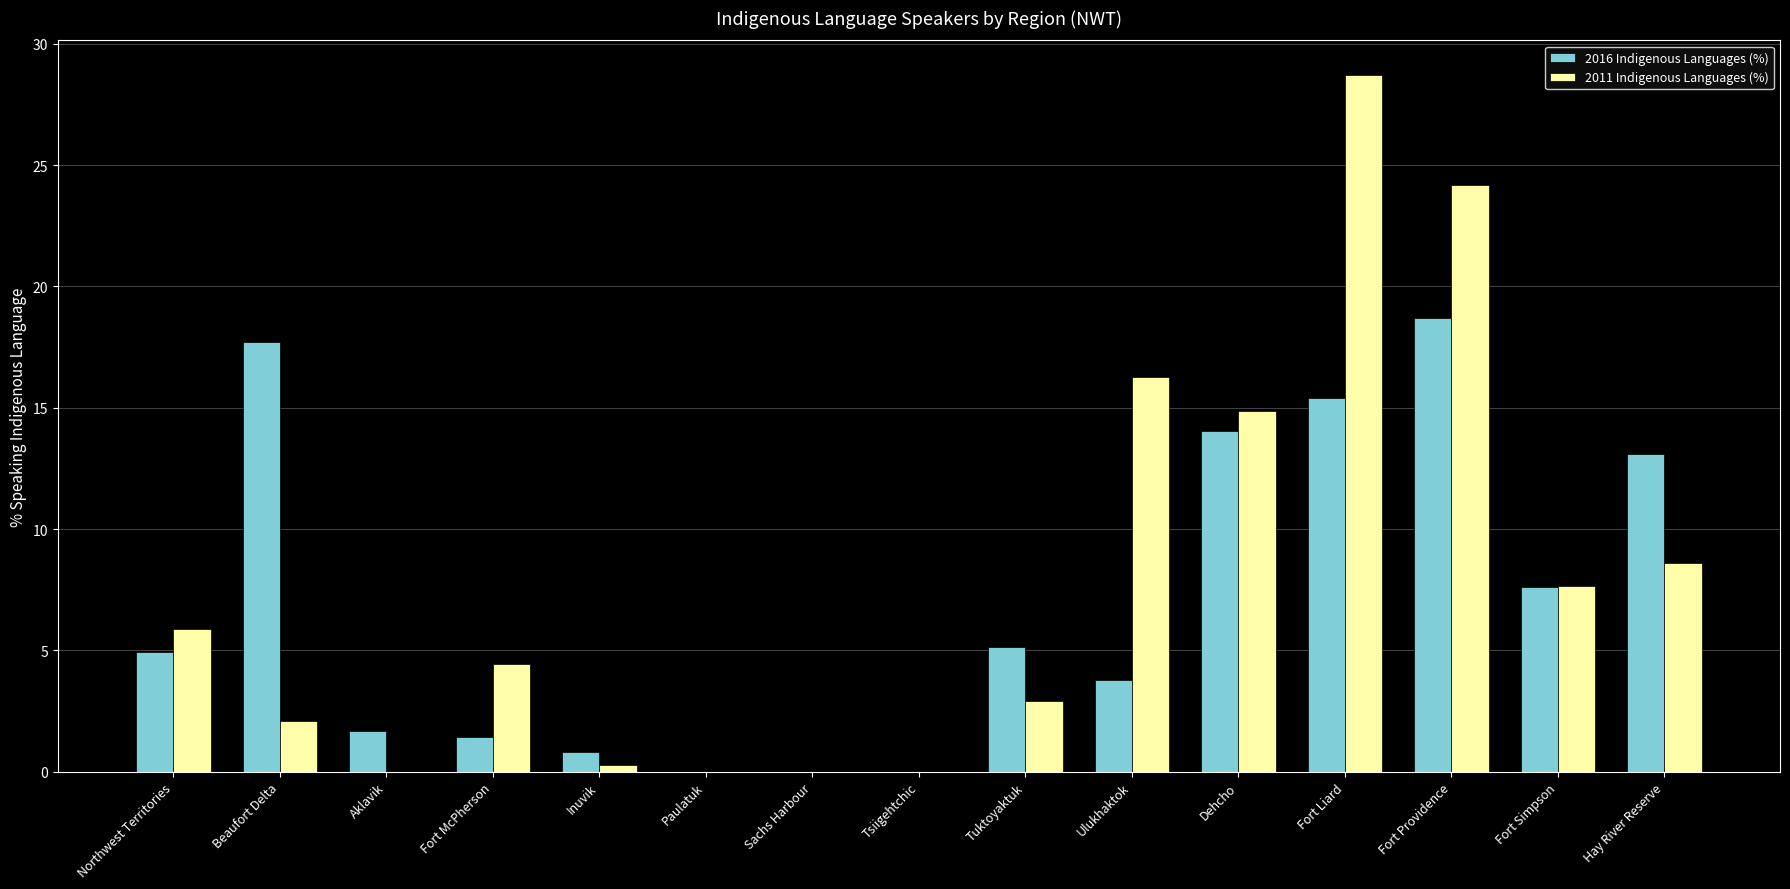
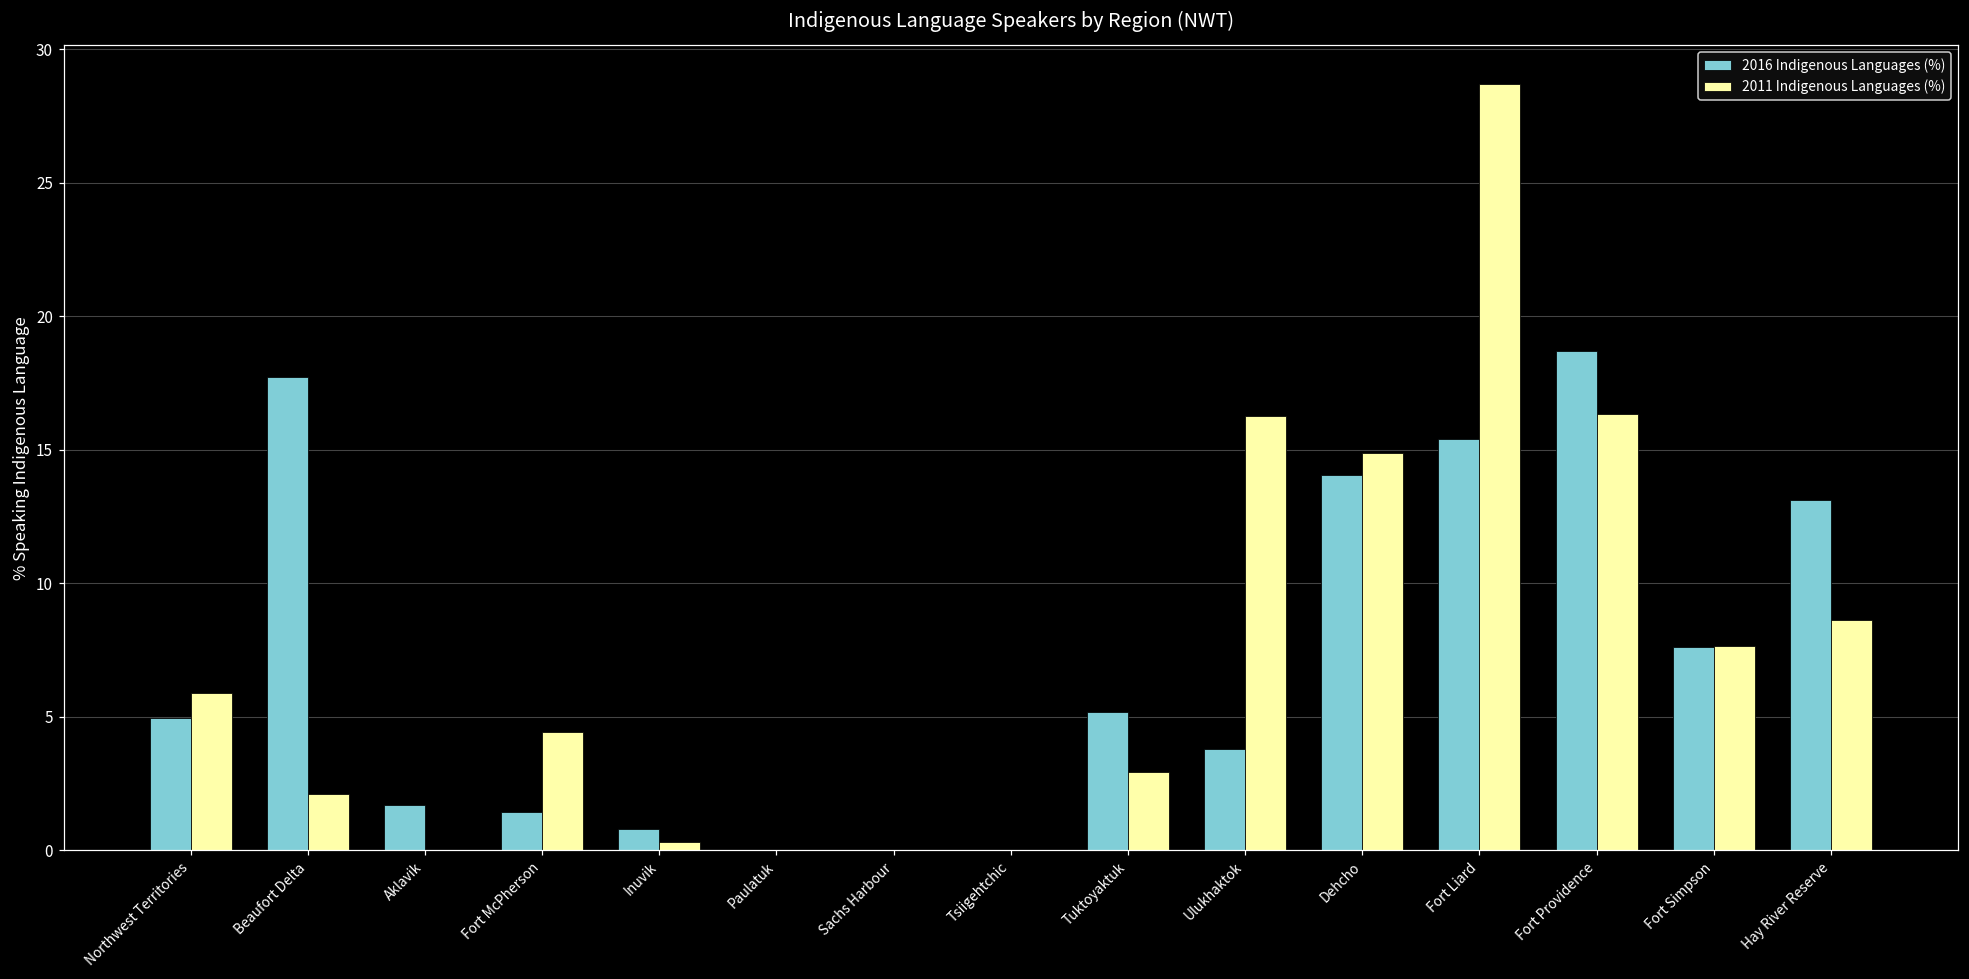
2011 Indigenous Languages (%), Fort Providence: 24.2 -> 16.3
